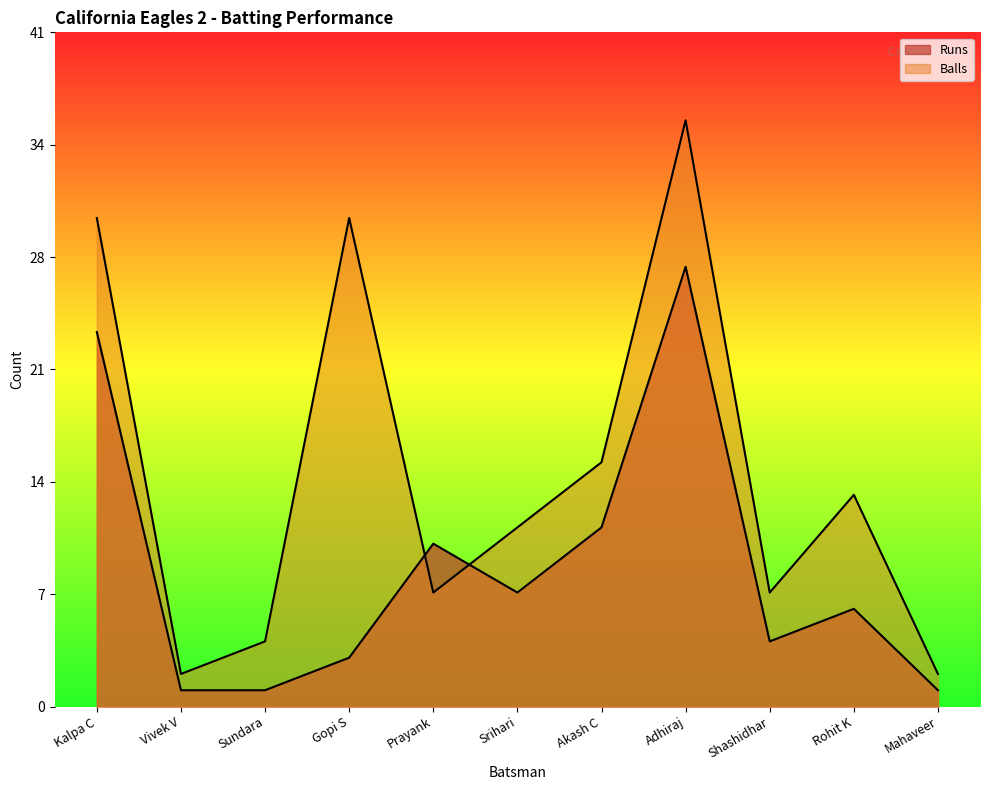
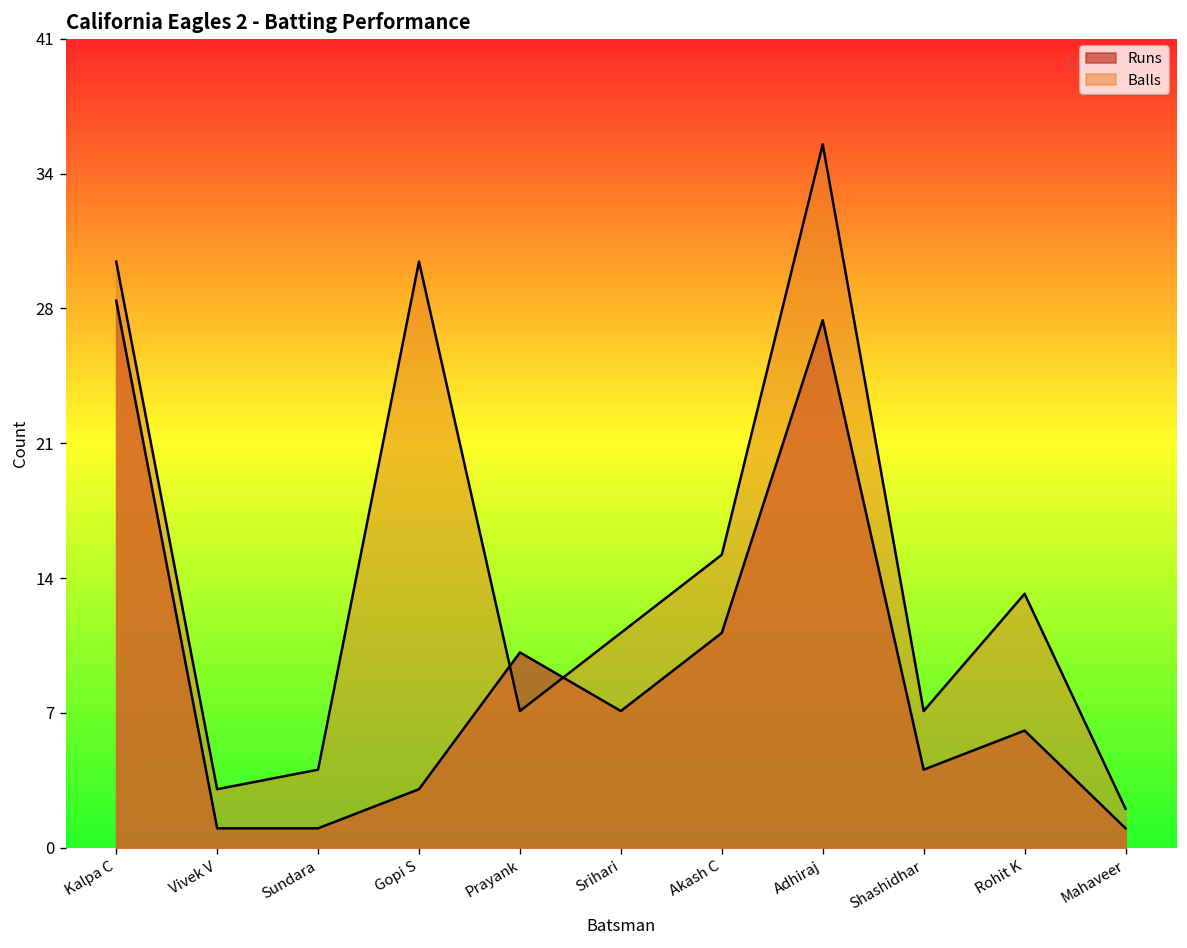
Runs, Kalpa C: 23 -> 28
Balls, Vivek V: 2 -> 3
